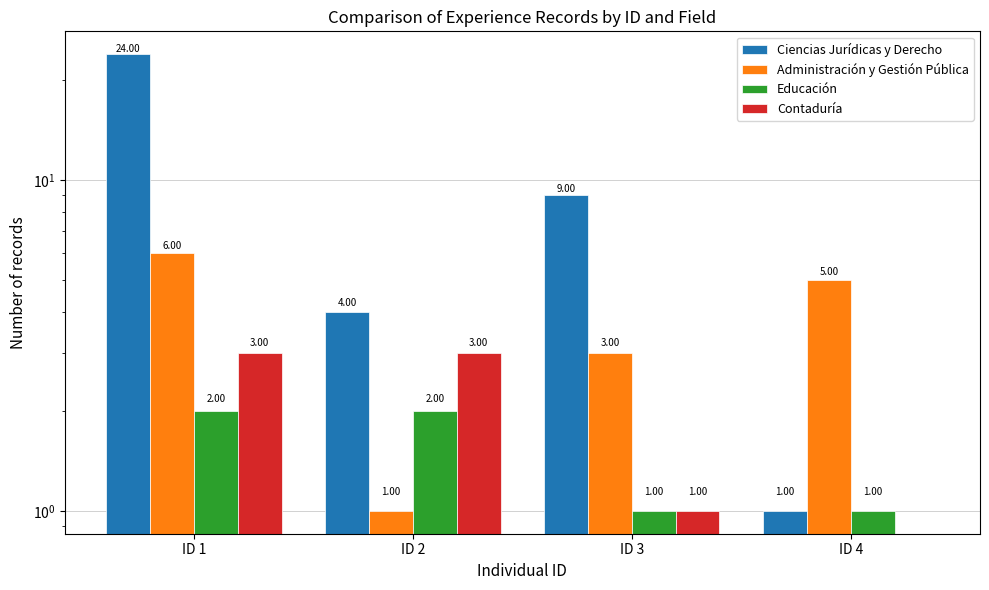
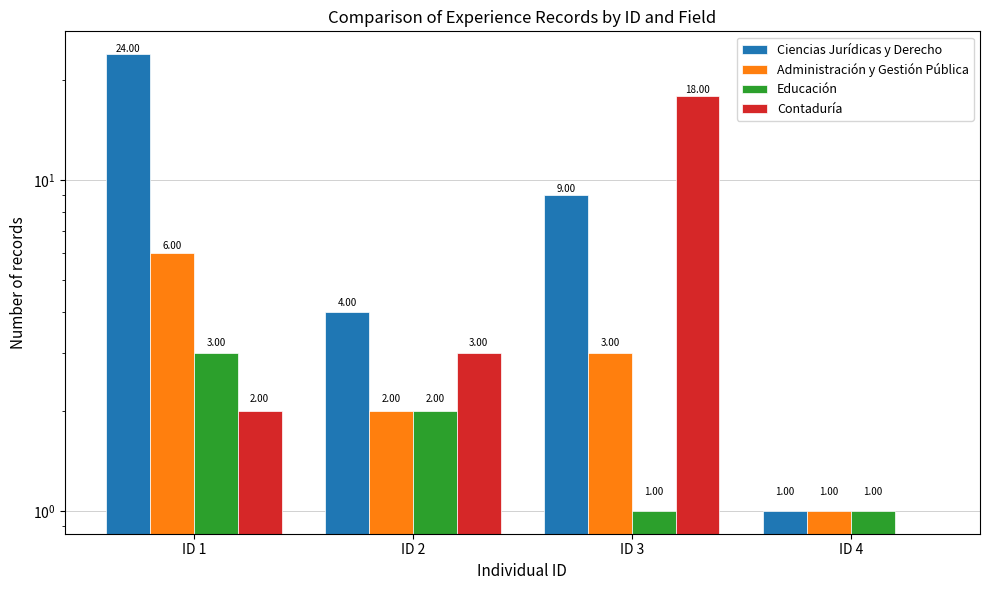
Educación, ID 1: 2.00 -> 3.00
Contaduría, ID 1: 3.00 -> 2.00
Administración y Gestión Pública, ID 2: 1.00 -> 2.00
Contaduría, ID 3: 1.00 -> 18.00
Administración y Gestión Pública, ID 4: 5.00 -> 1.00
